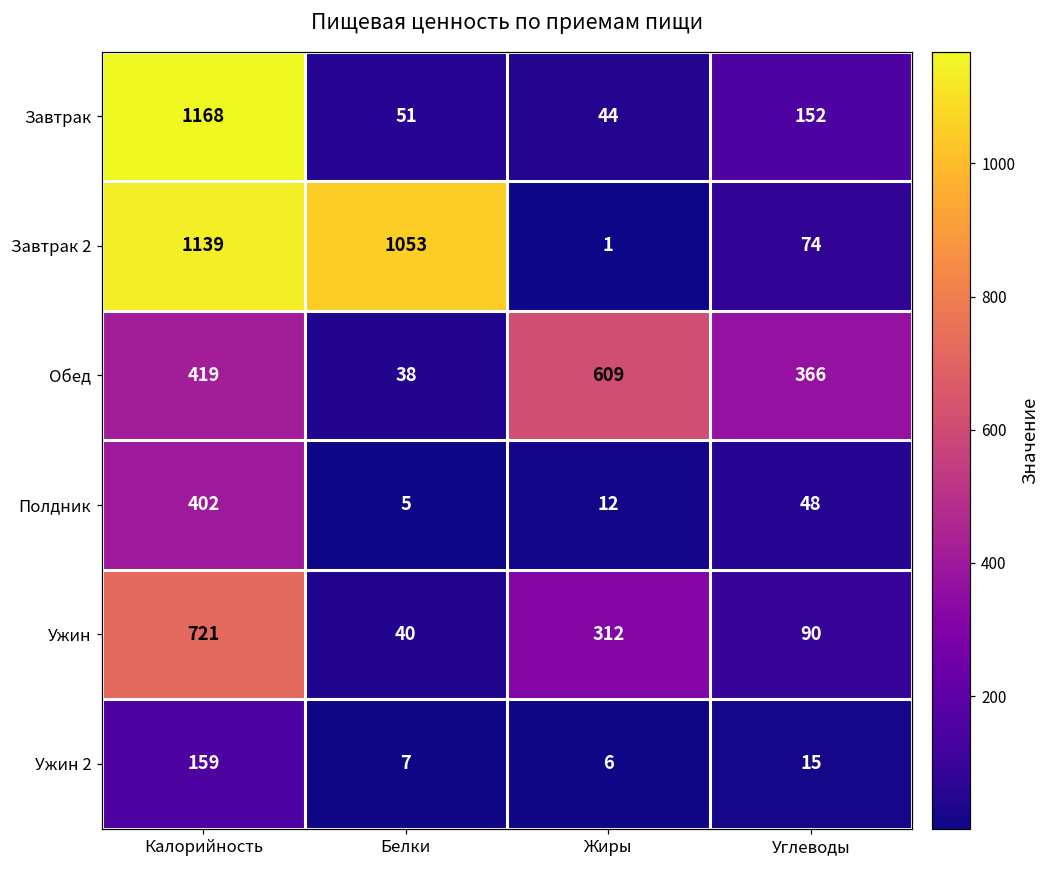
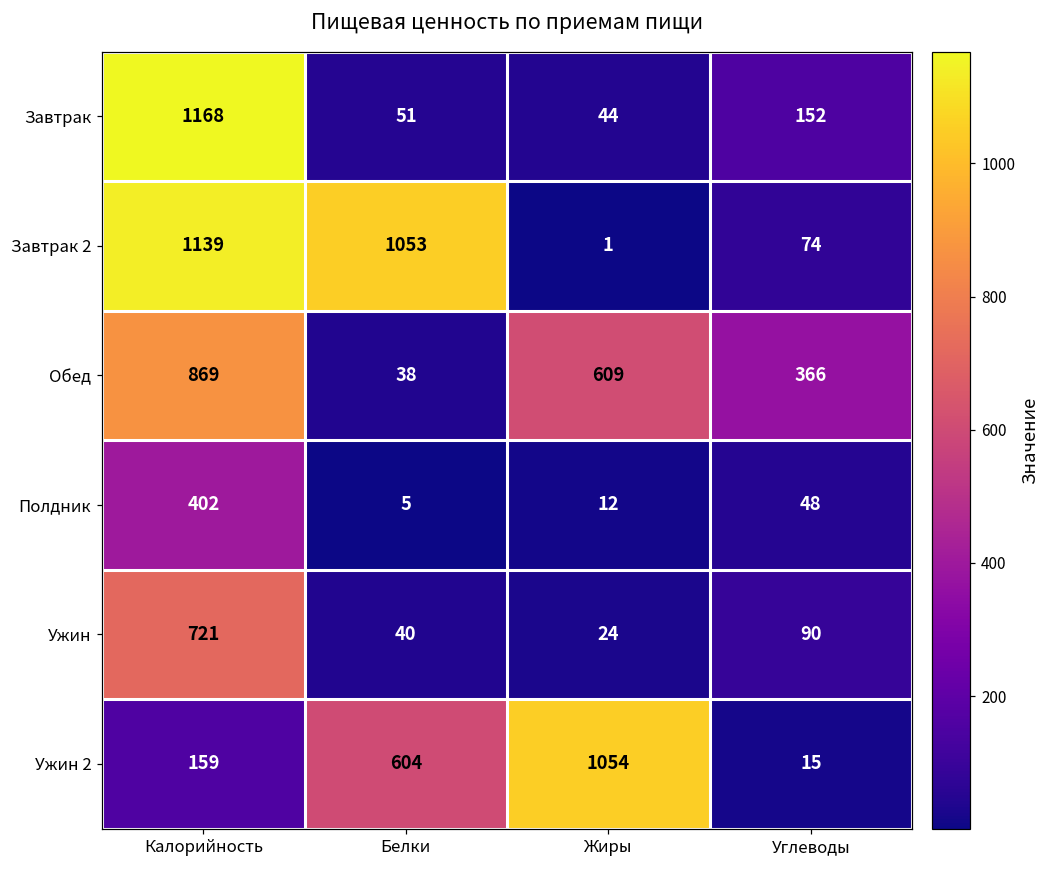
Обед, Калорийность: 419 -> 869
Ужин, Жиры: 312 -> 24
Ужин 2, Белки: 7 -> 604
Ужин 2, Жиры: 6 -> 1054
